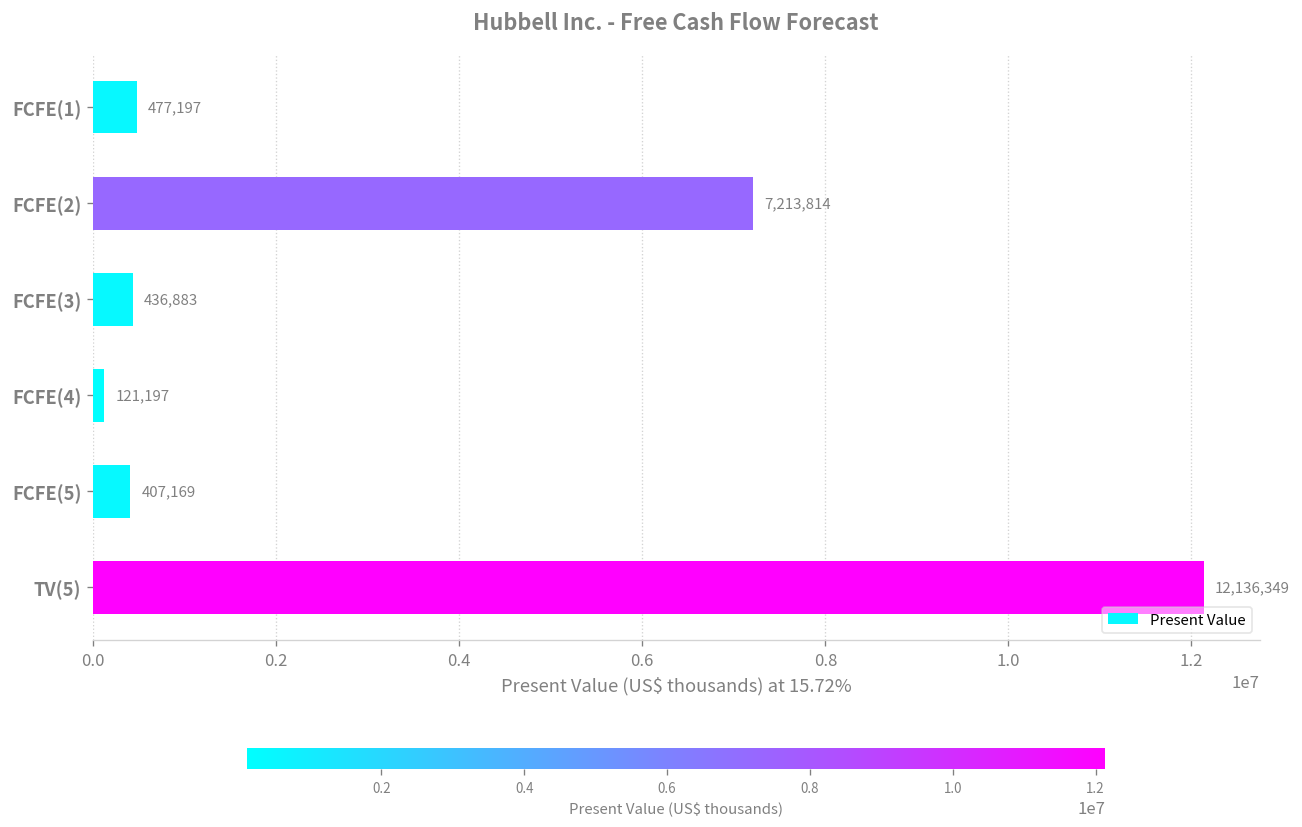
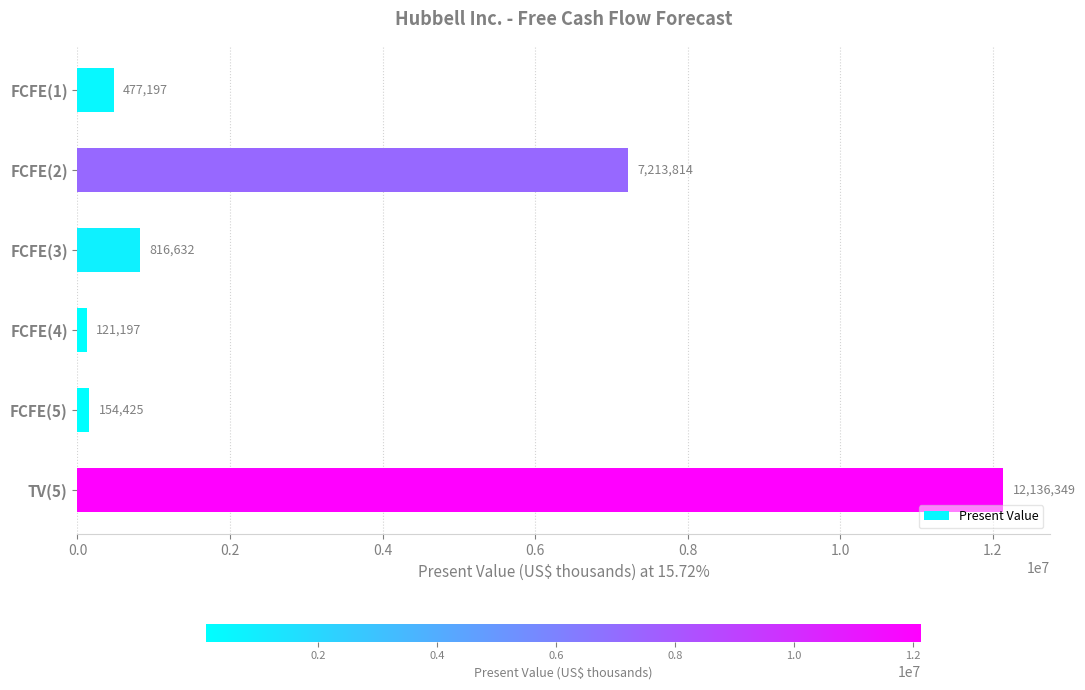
FCFE(3): 436,883 -> 816,632
FCFE(5): 407,169 -> 154,425
